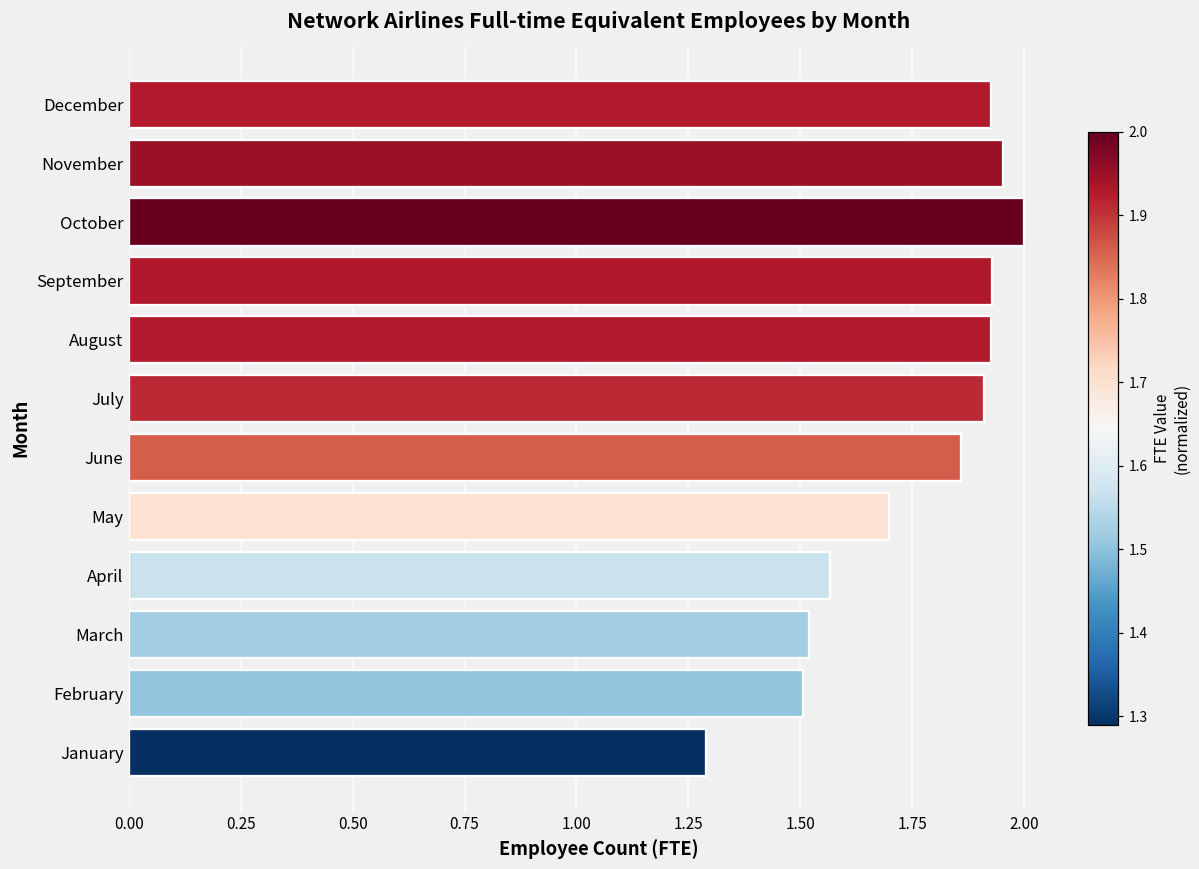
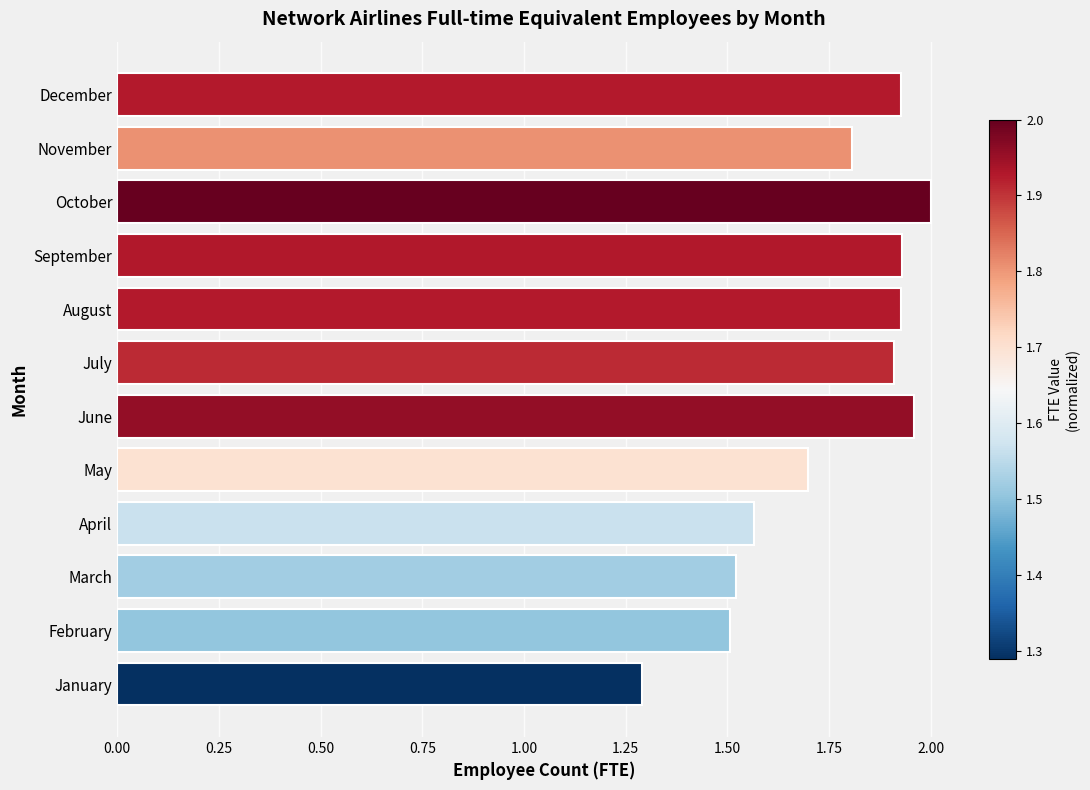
November: 1.95 -> 1.81
June: 1.86 -> 1.96
